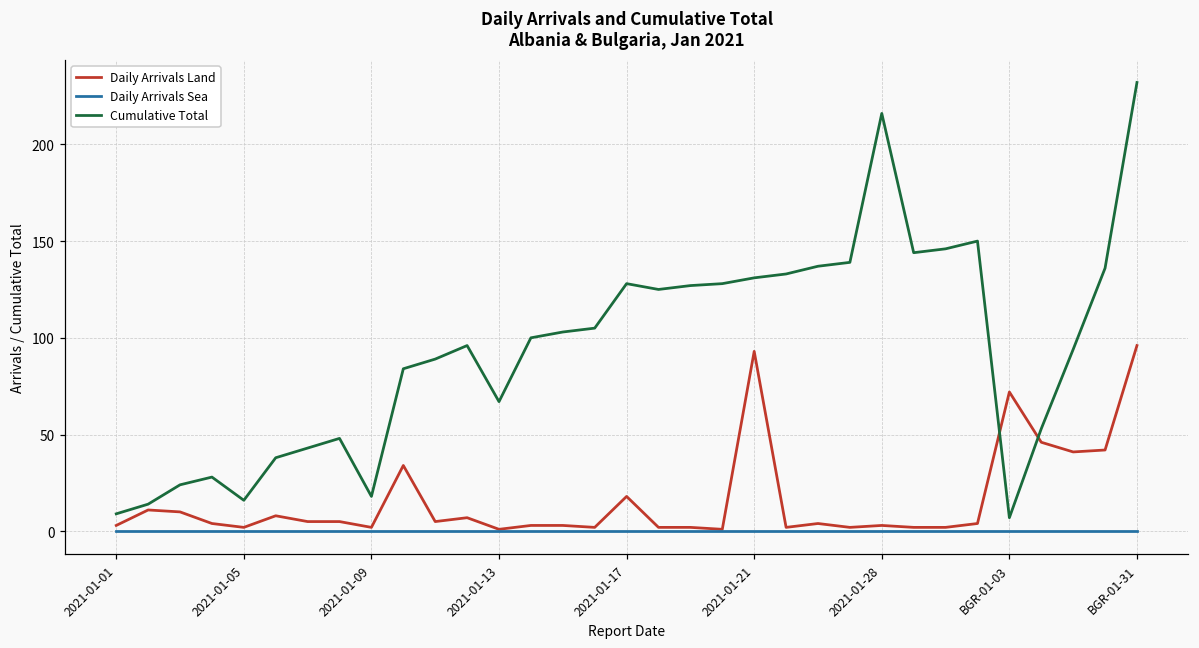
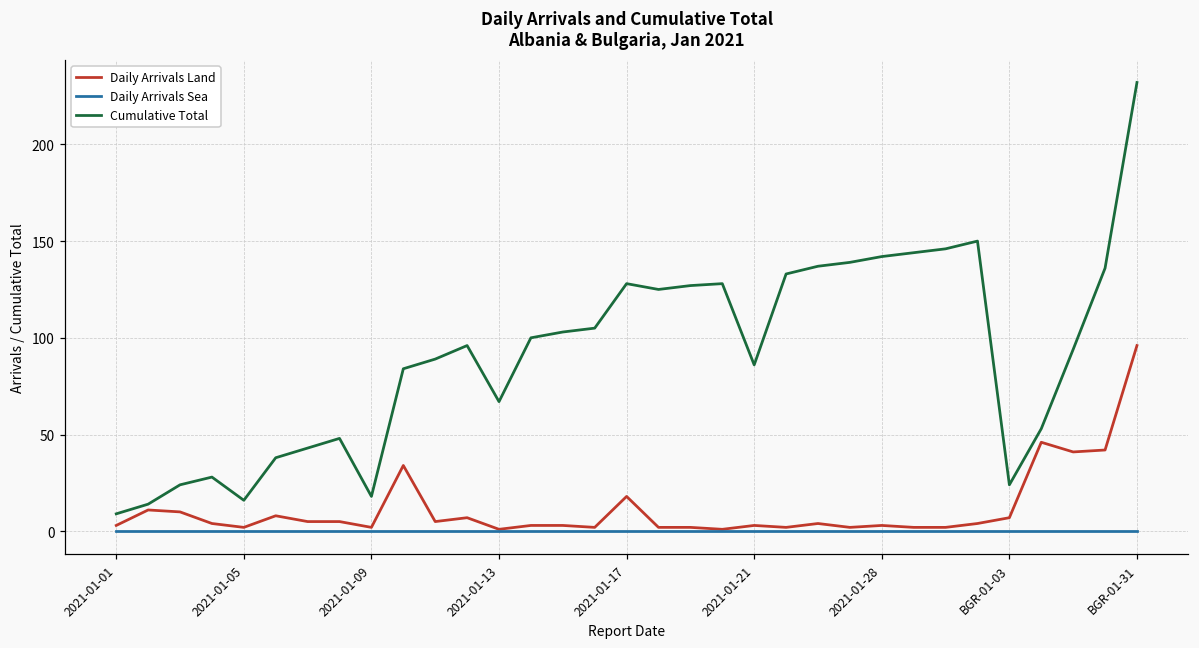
Daily Arrivals Land, 2021-01-21: 93 -> 3
Cumulative Total, 2021-01-21: 131 -> 86
Cumulative Total, 2021-01-28: 216 -> 142
Daily Arrivals Land, BGR-01-03: 72 -> 7
Cumulative Total, BGR-01-03: 7 -> 24
